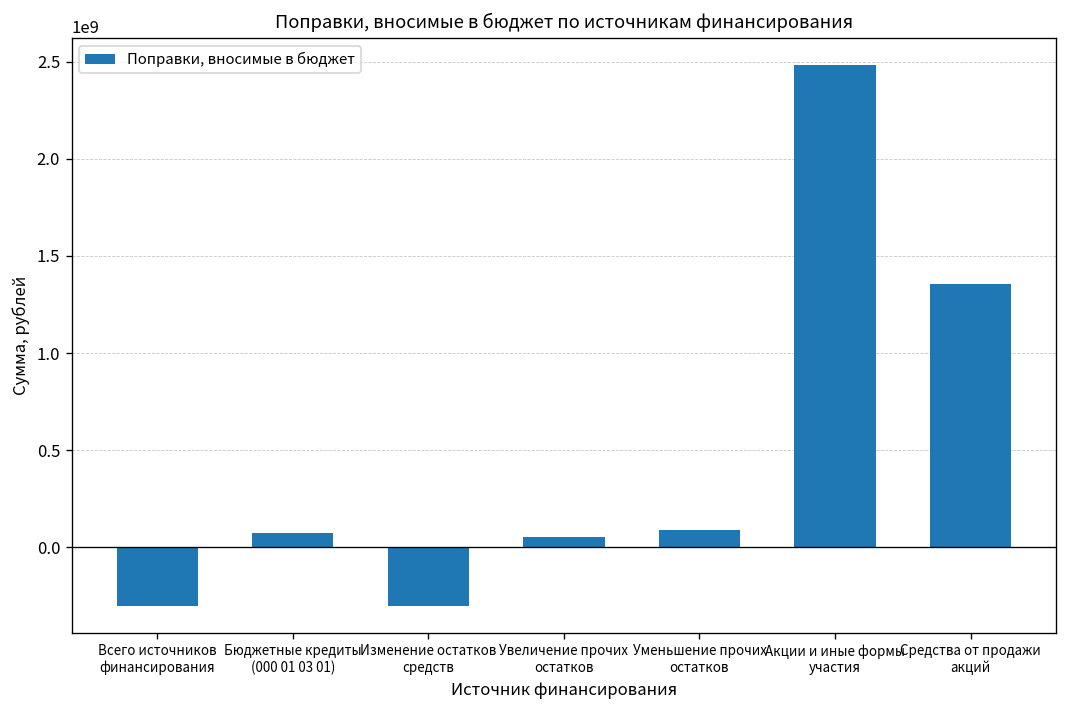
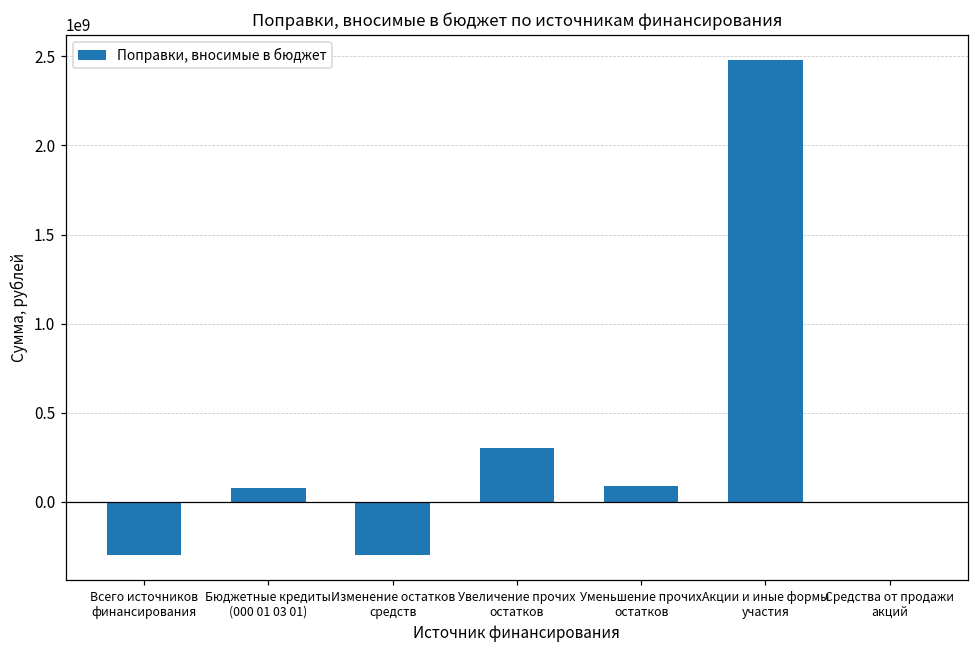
Увеличение прочих остатков: 50000000 -> 300000000
Средства от продажи акций: 1350000000 -> 0
